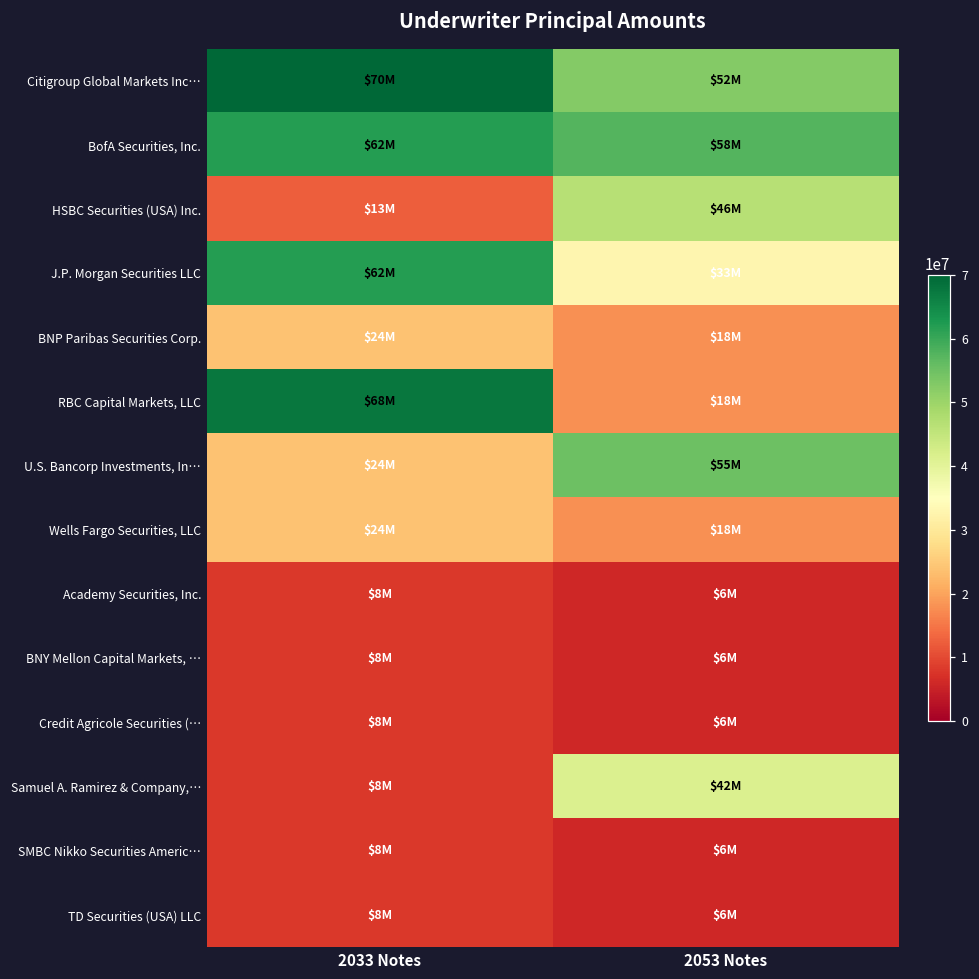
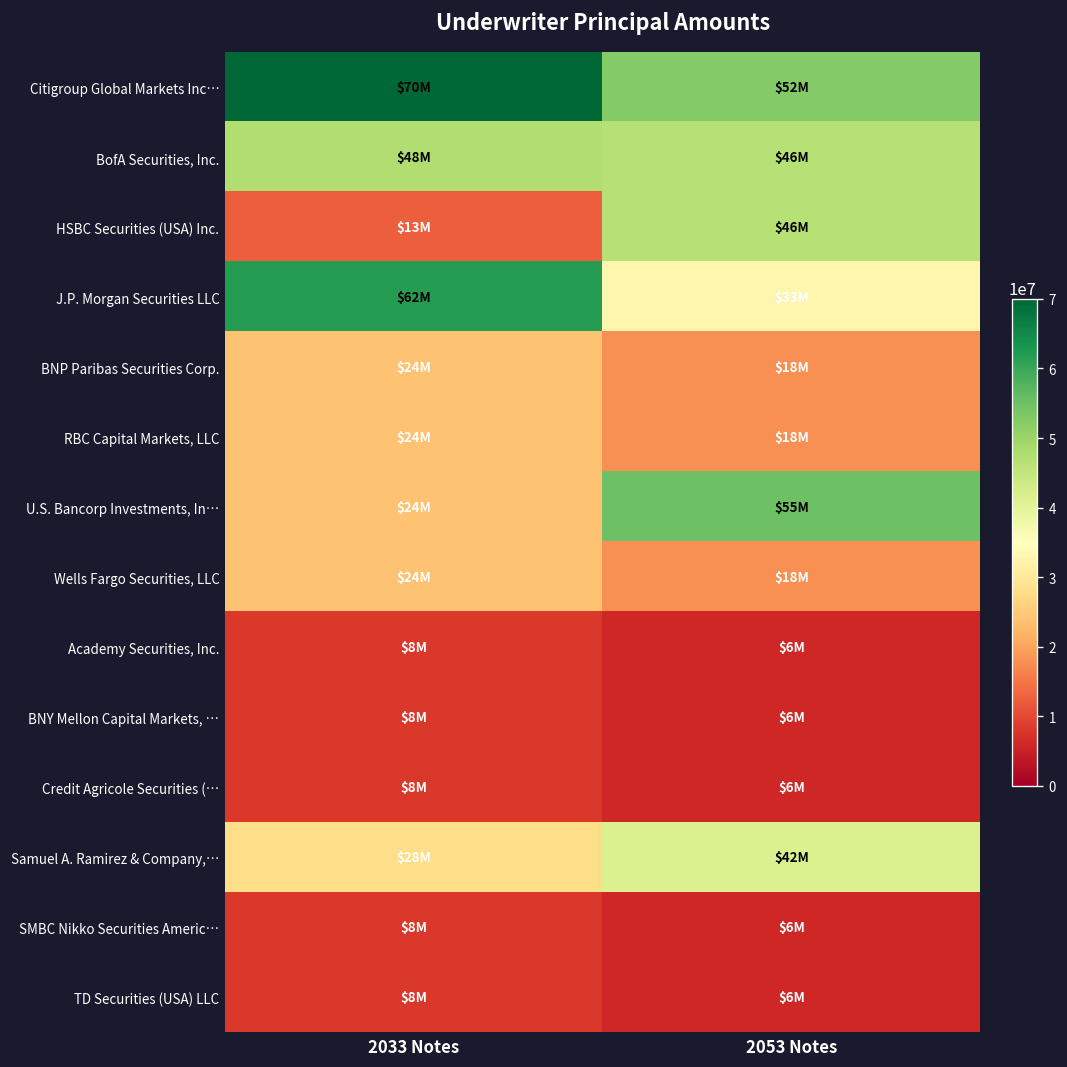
BofA Securities, Inc., 2033 Notes: $62M -> $48M
BofA Securities, Inc., 2053 Notes: $58M -> $46M
RBC Capital Markets, LLC, 2033 Notes: $68M -> $24M
Samuel A. Ramirez & Company,…, 2033 Notes: $8M -> $28M
